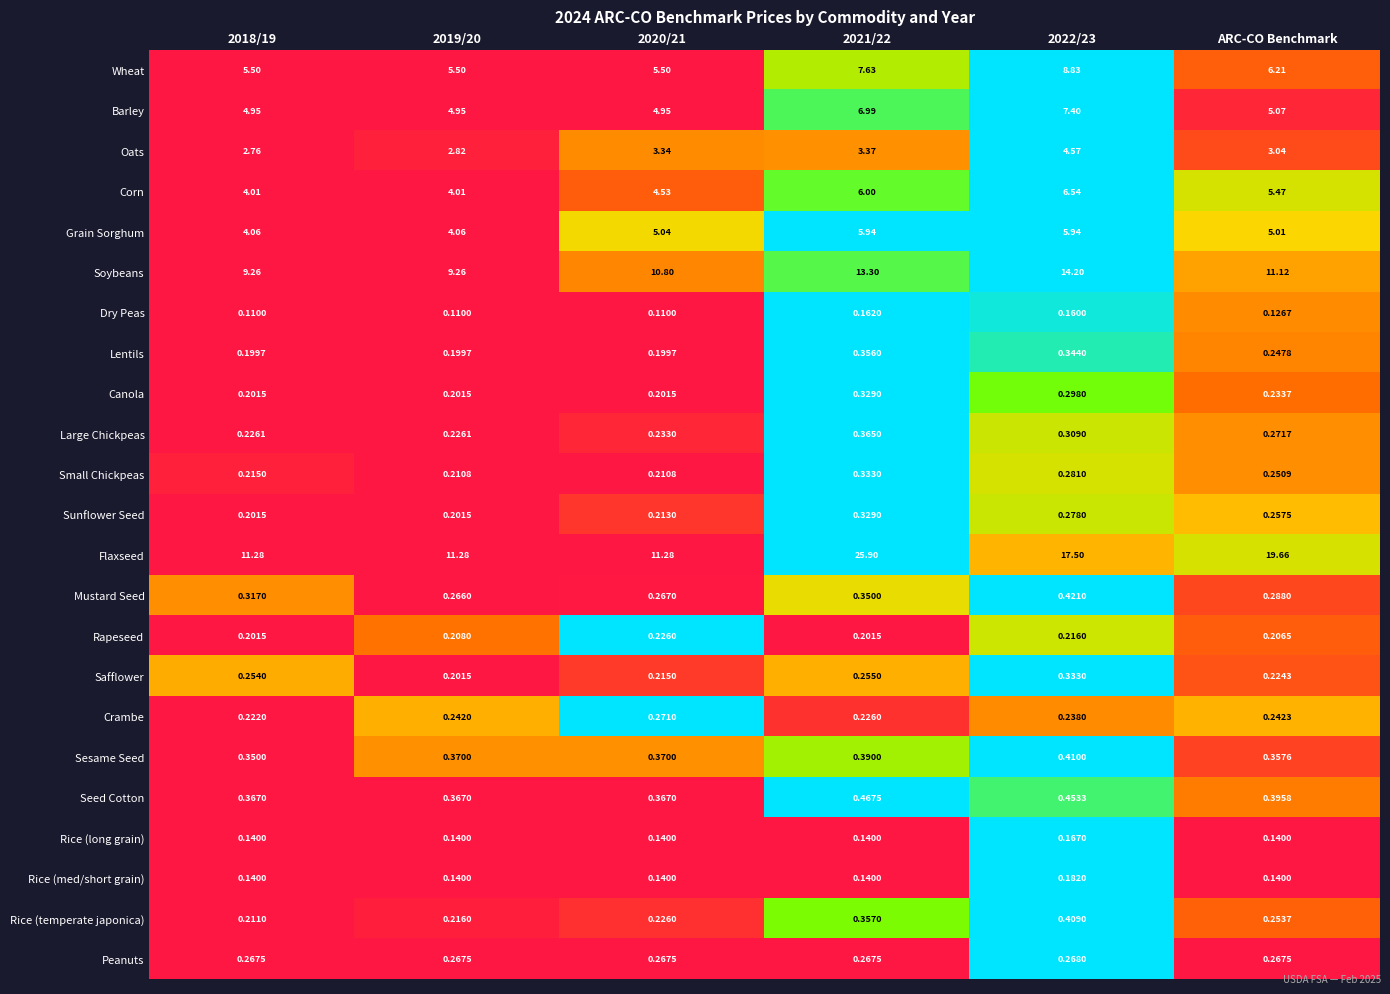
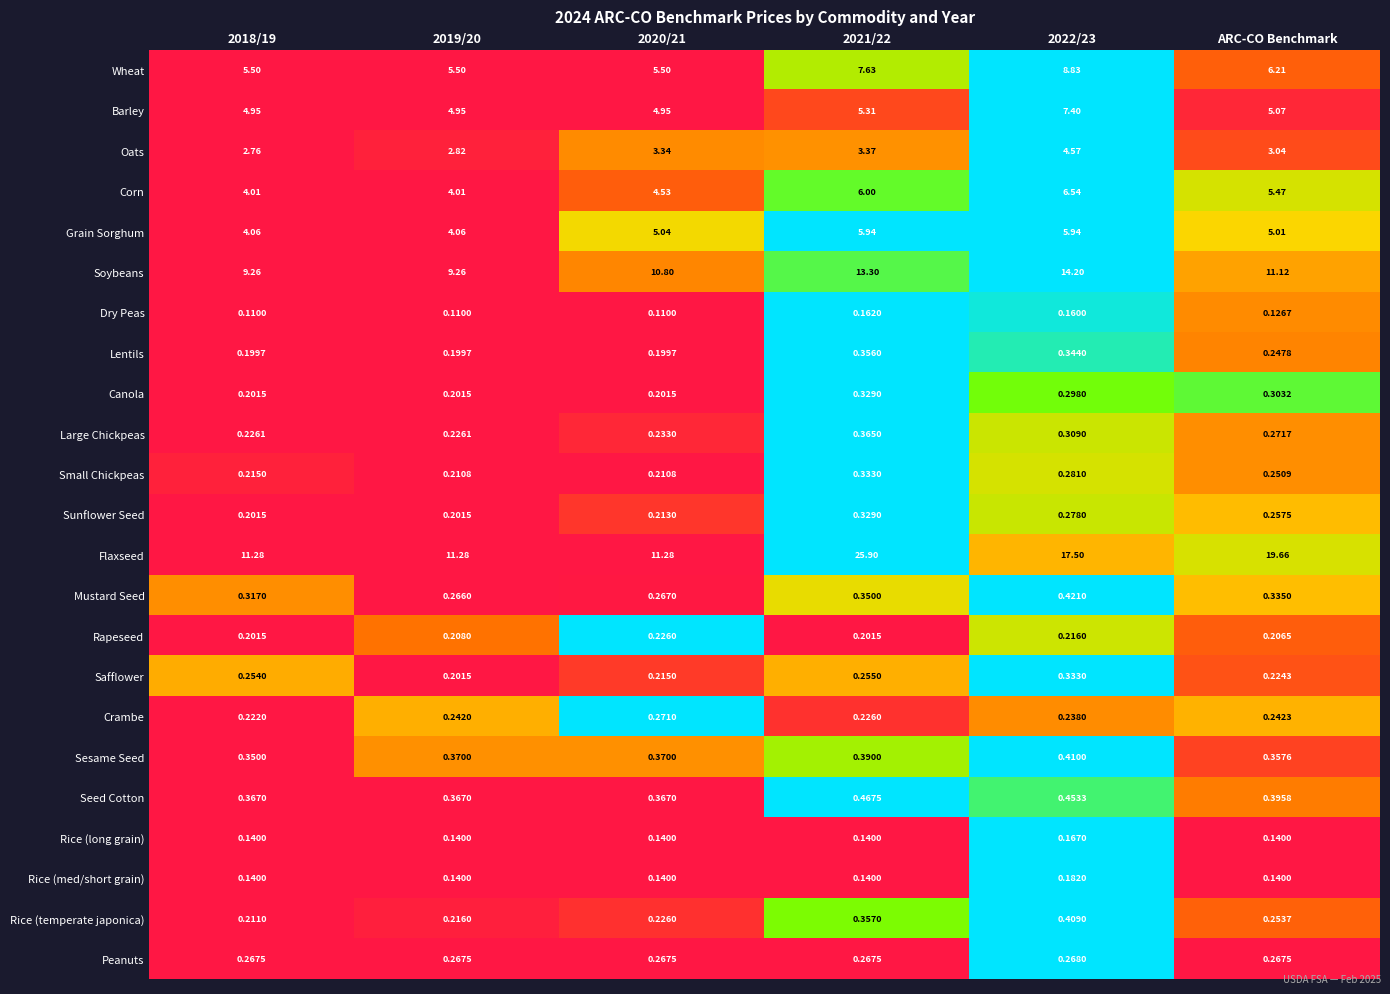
Barley, 2021/22: 6.99 -> 5.31
Canola, ARC-CO Benchmark: 0.2337 -> 0.3032
Mustard Seed, ARC-CO Benchmark: 0.2880 -> 0.3350
